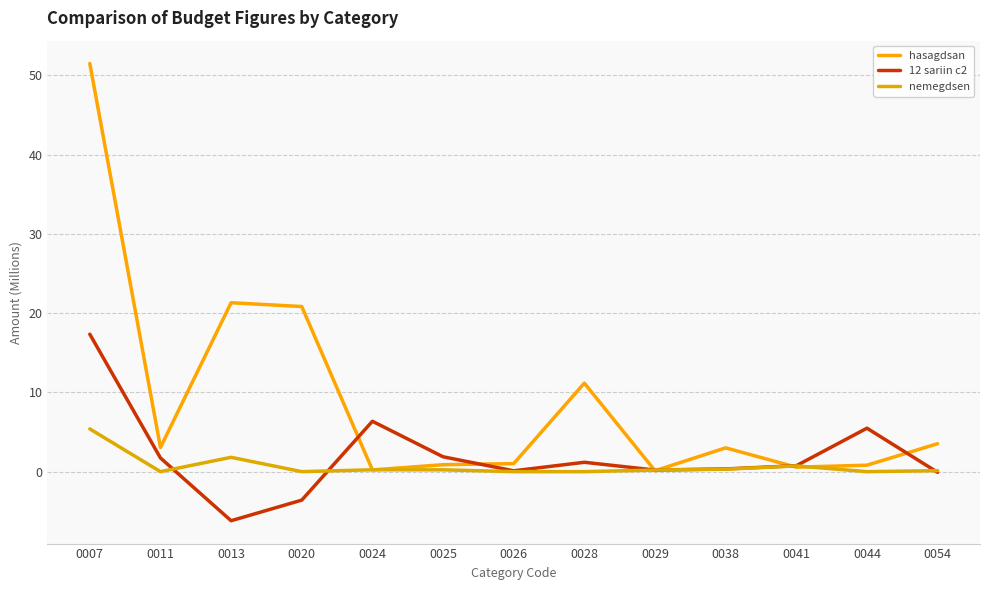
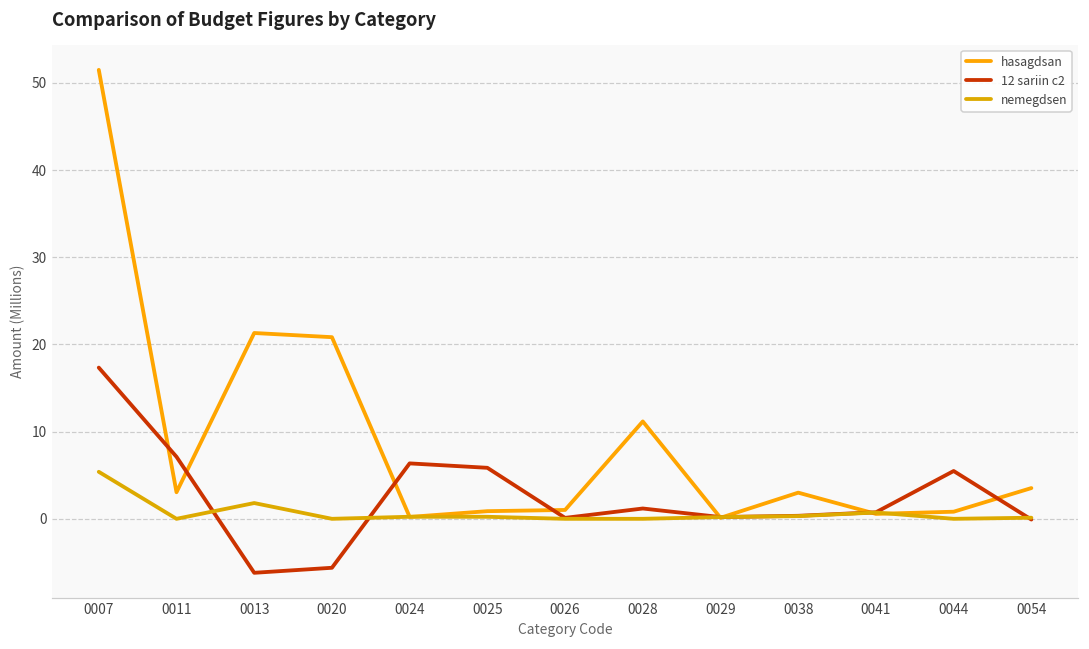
12 sariin c2, 0011: 2 -> 7
12 sariin c2, 0020: -4 -> -6
12 sariin c2, 0025: 2 -> 6
